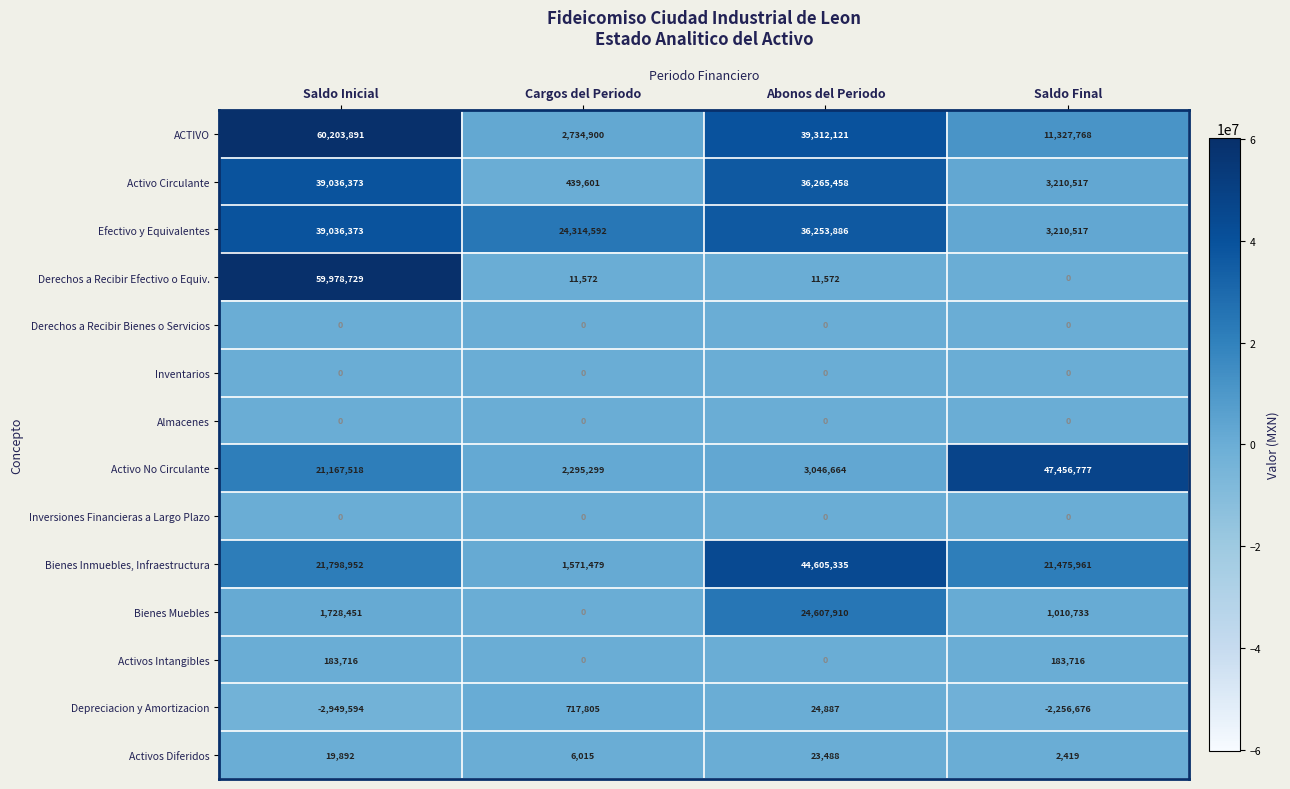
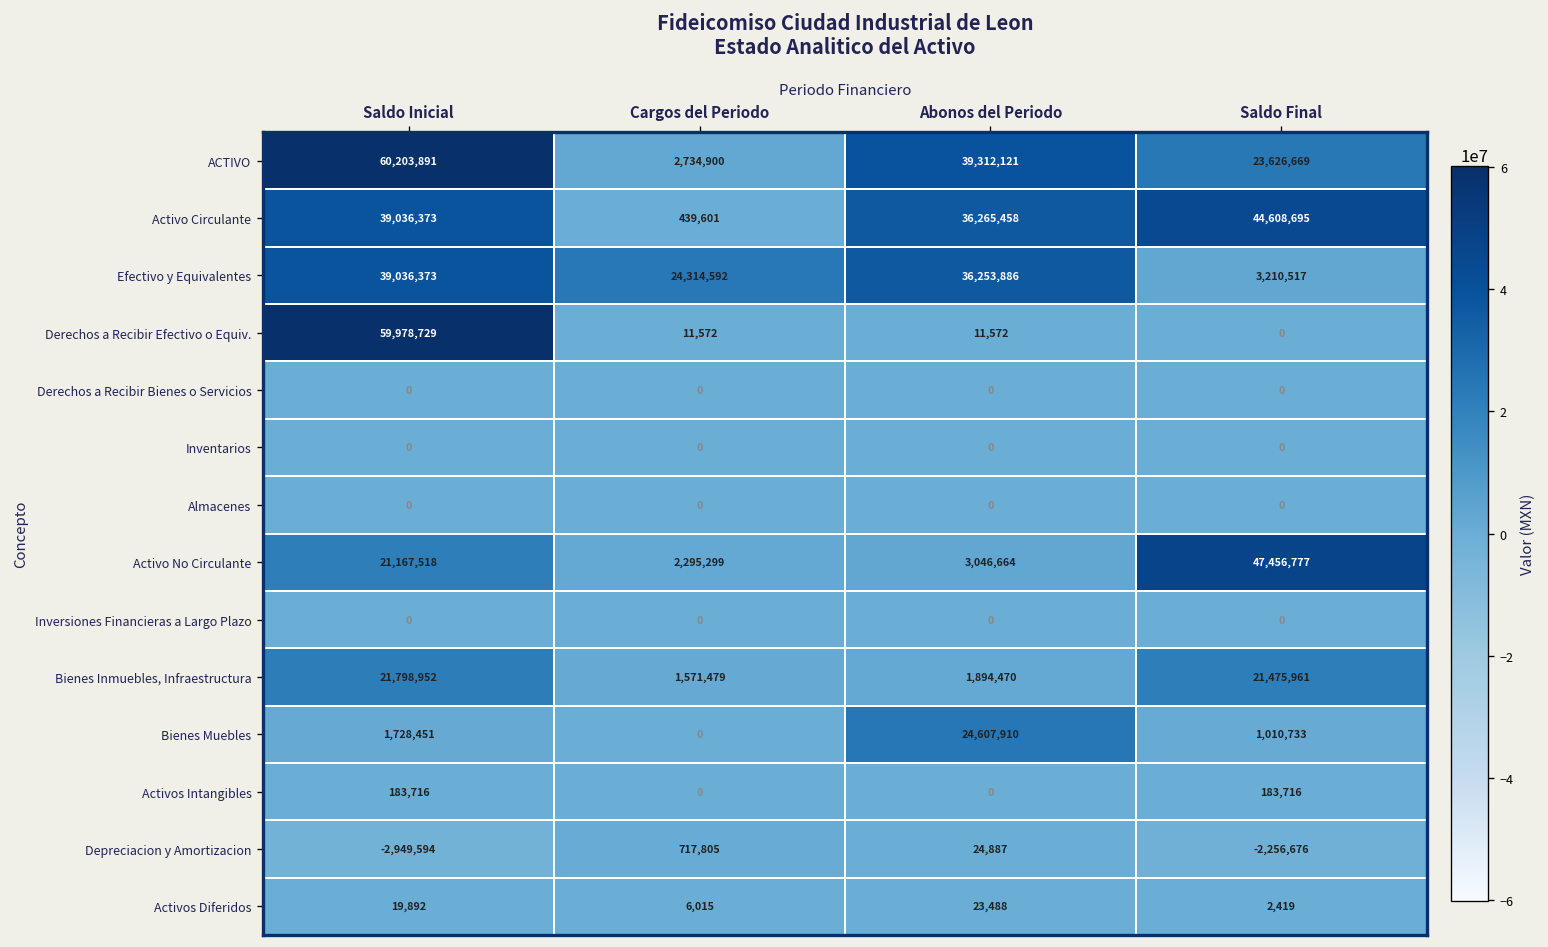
ACTIVO, Saldo Final: 11,327,768 -> 23,626,669
Activo Circulante, Saldo Final: 3,210,517 -> 44,608,695
Bienes Inmuebles, Infraestructura, Abonos del Periodo: 44,605,335 -> 1,894,470
